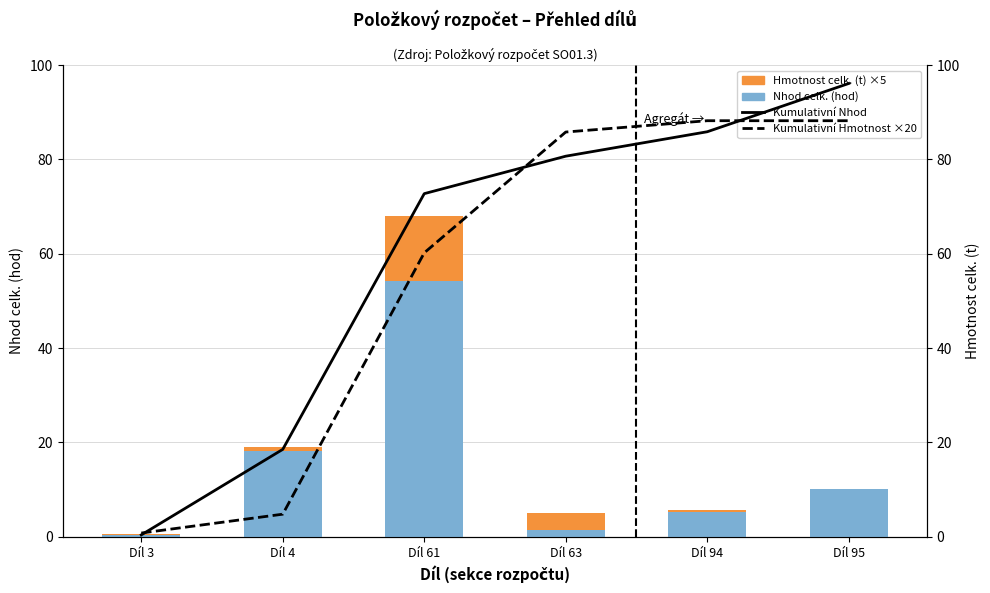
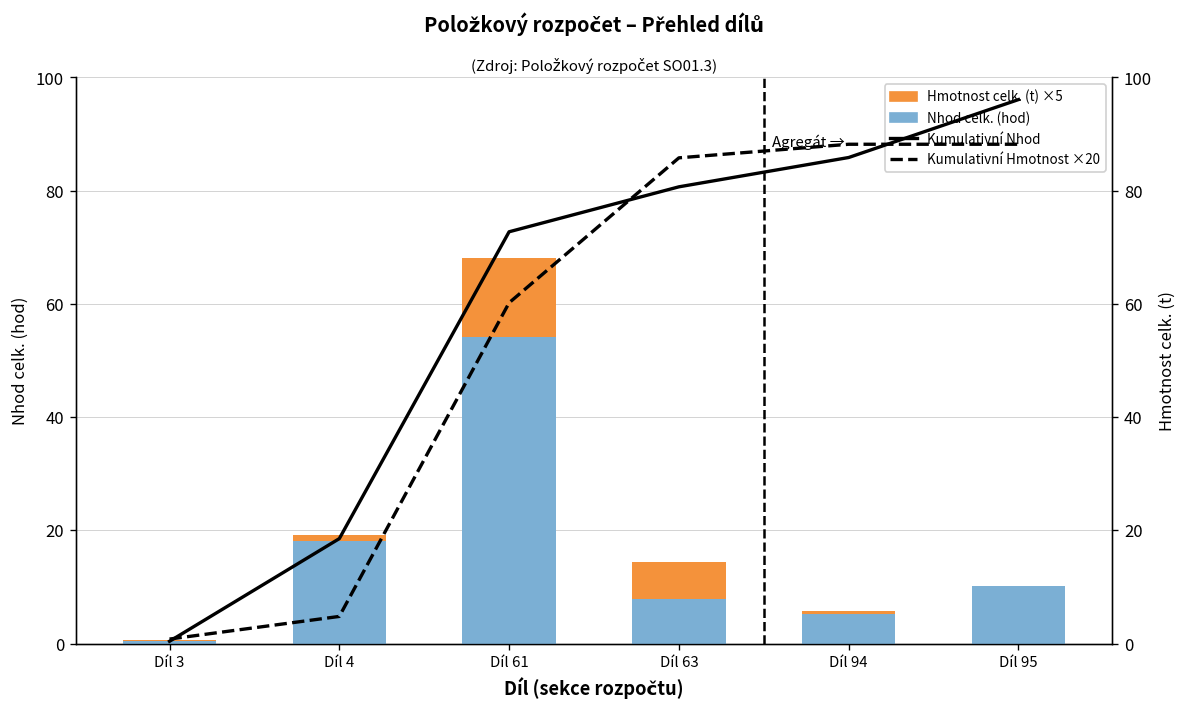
Nhod celk. (hod), Díl 63: 1 -> 8
Hmotnost celk. (t) ×5, Díl 63: 4 -> 6
